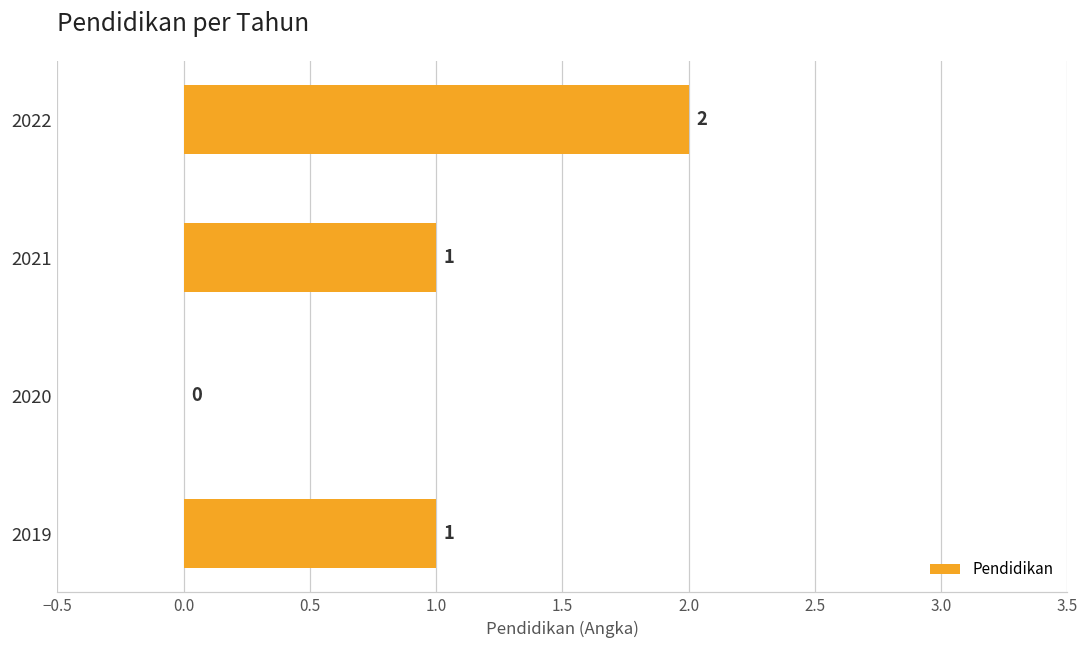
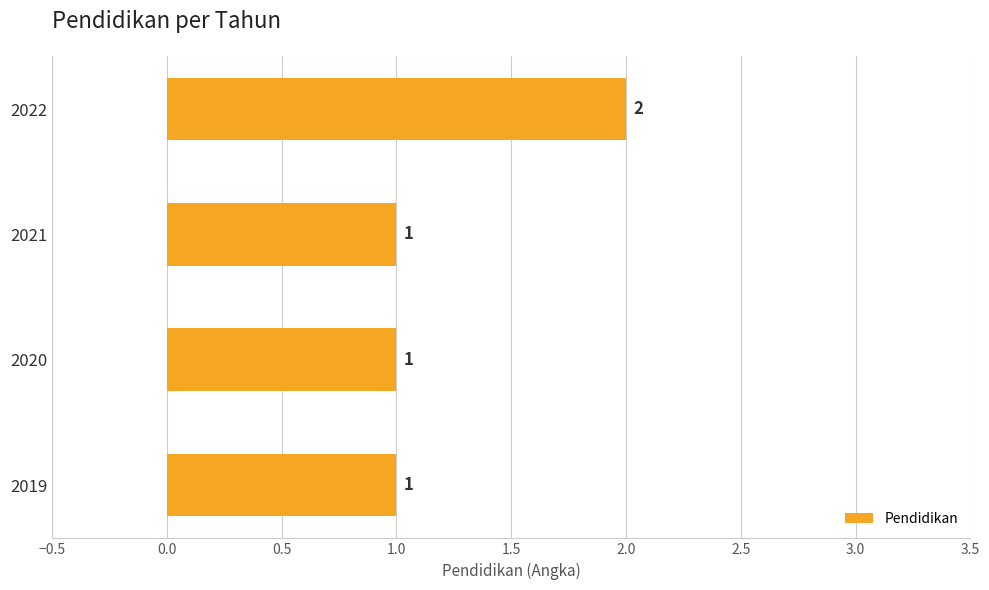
2020: 0 -> 1
